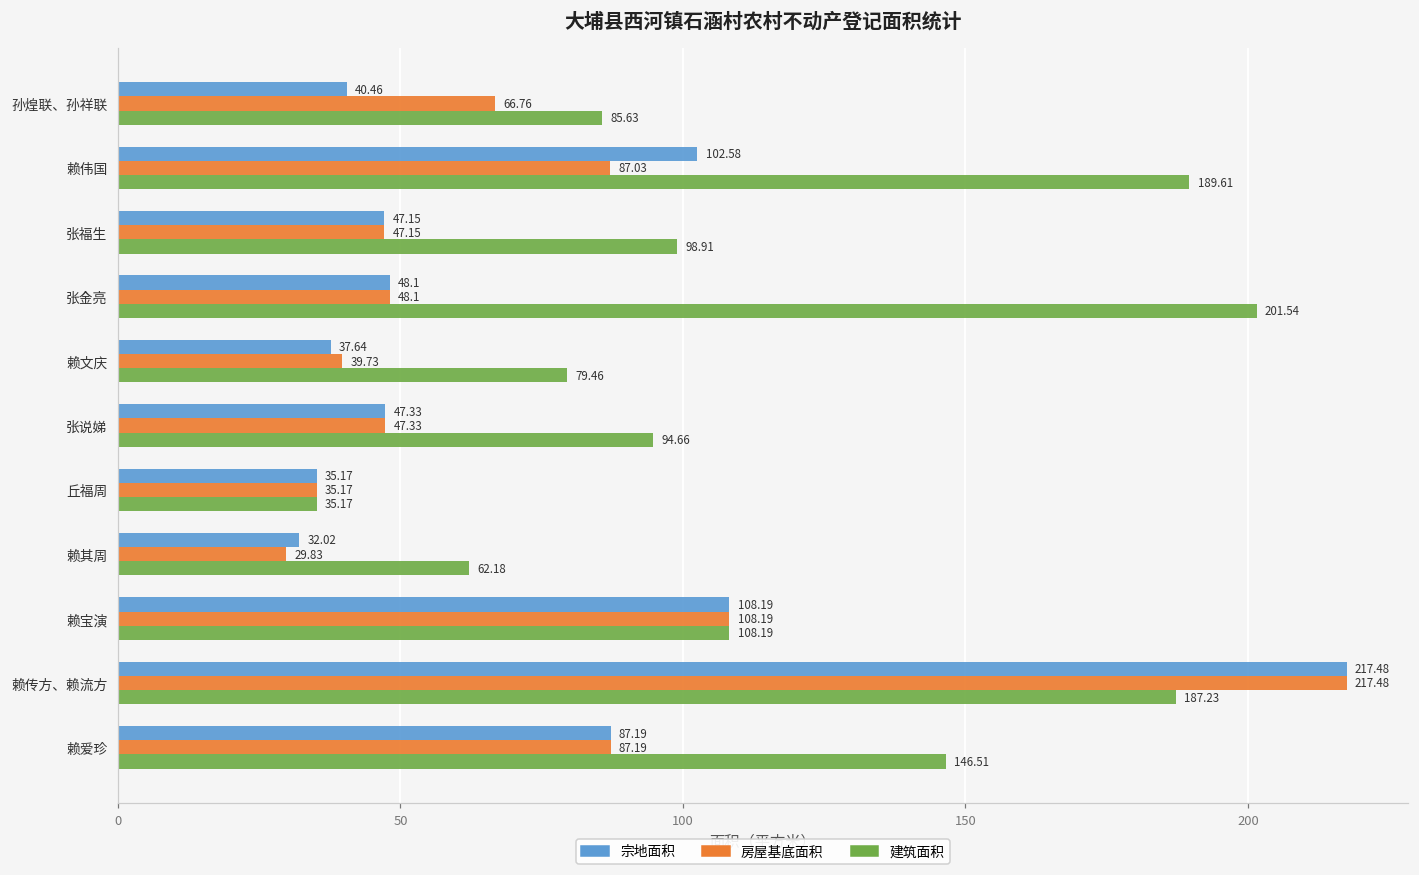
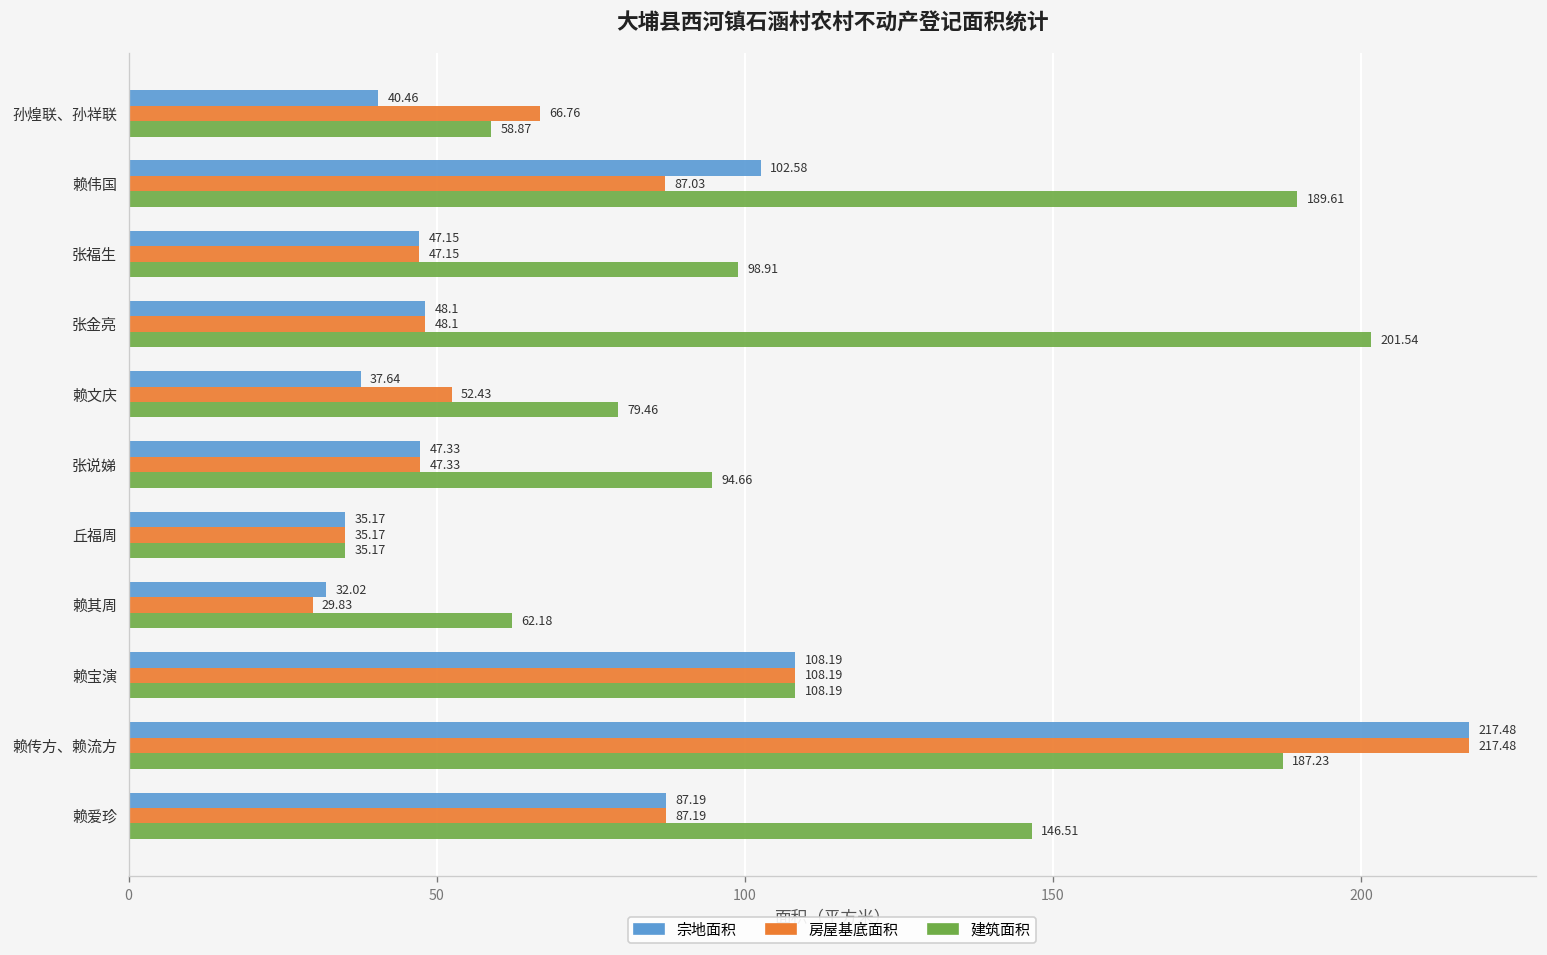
建筑面积, 孙煌联、孙祥联: 85.63 -> 58.87
房屋基底面积, 赖文庆: 39.73 -> 52.43
